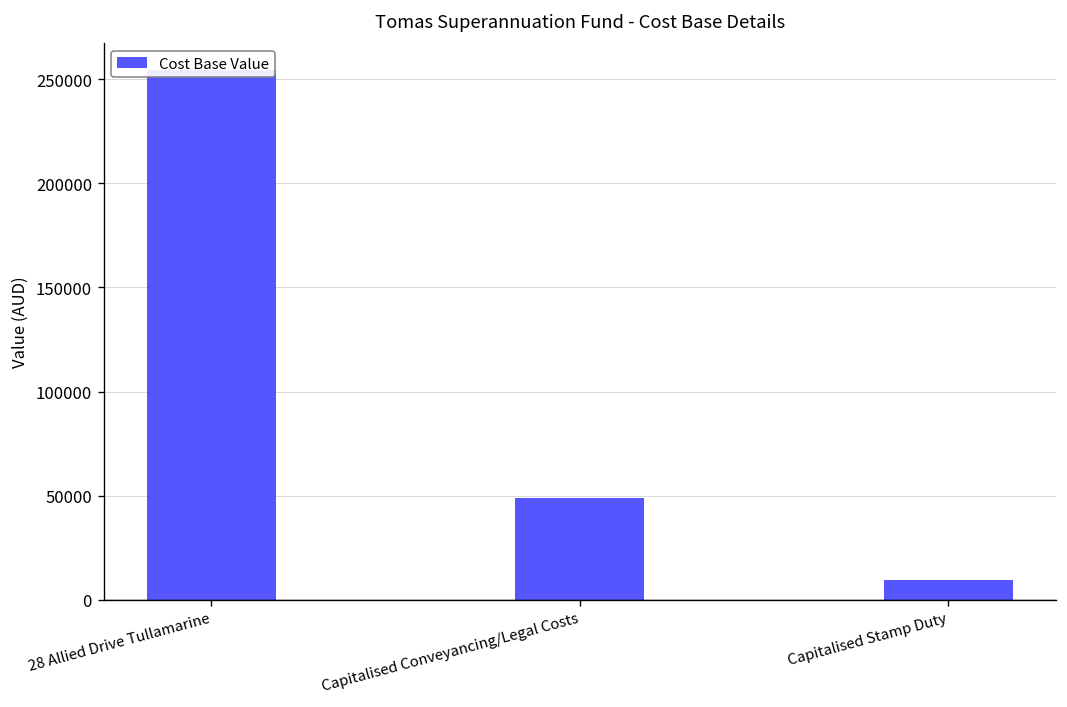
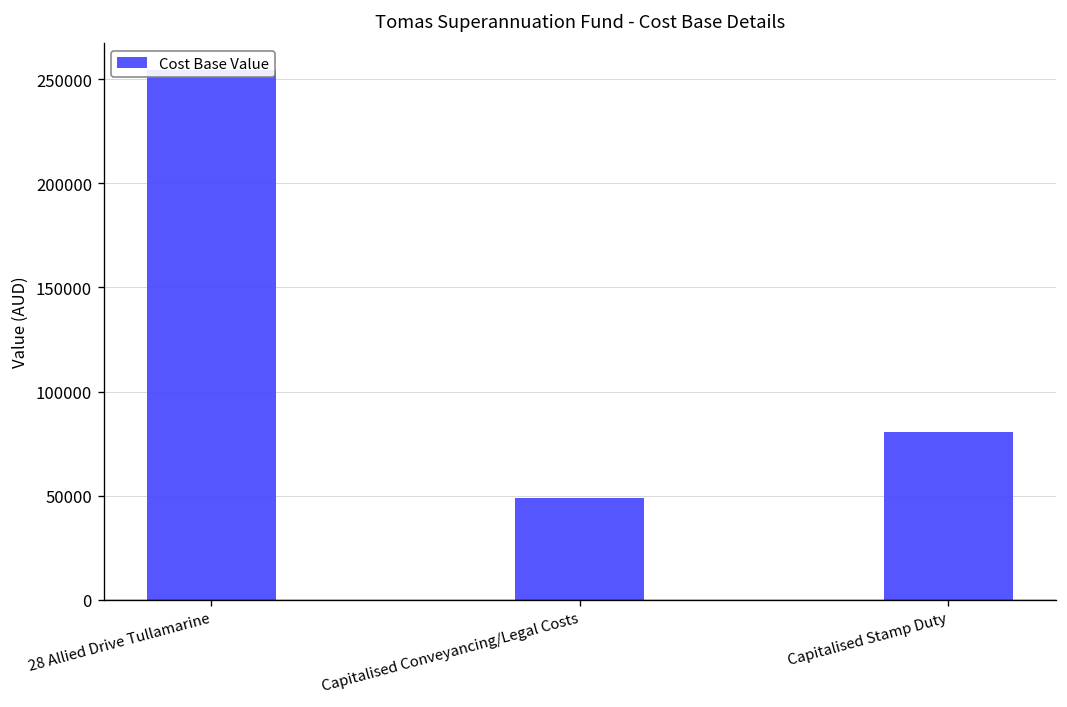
Capitalised Stamp Duty: 10000 -> 81000
